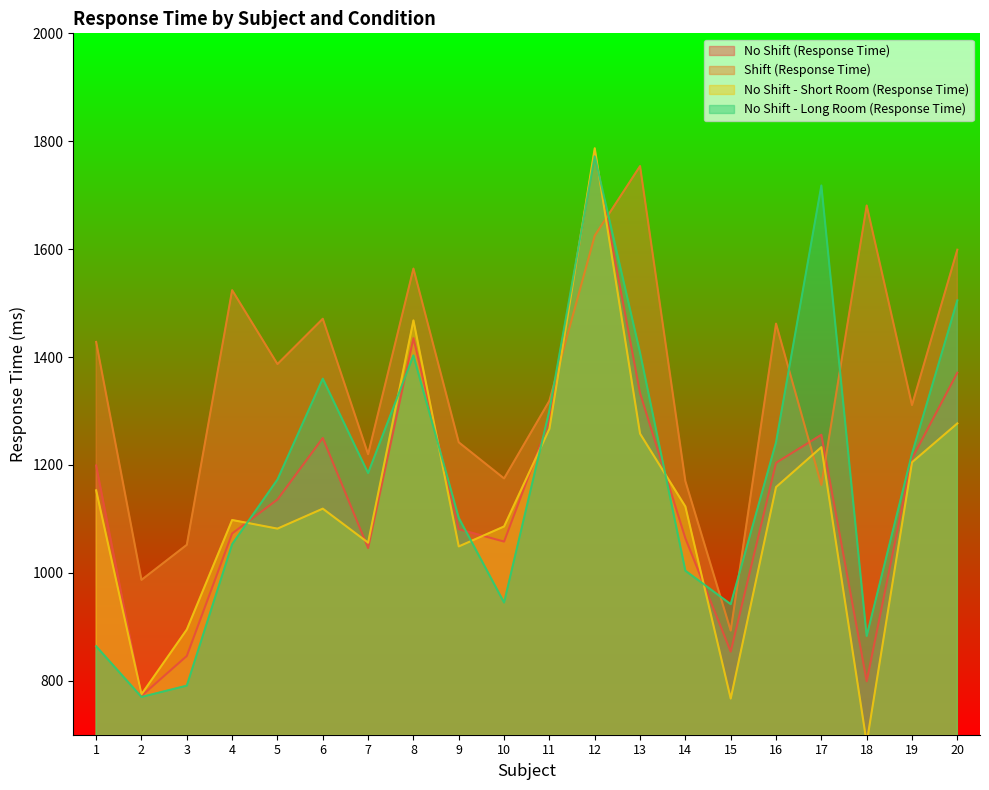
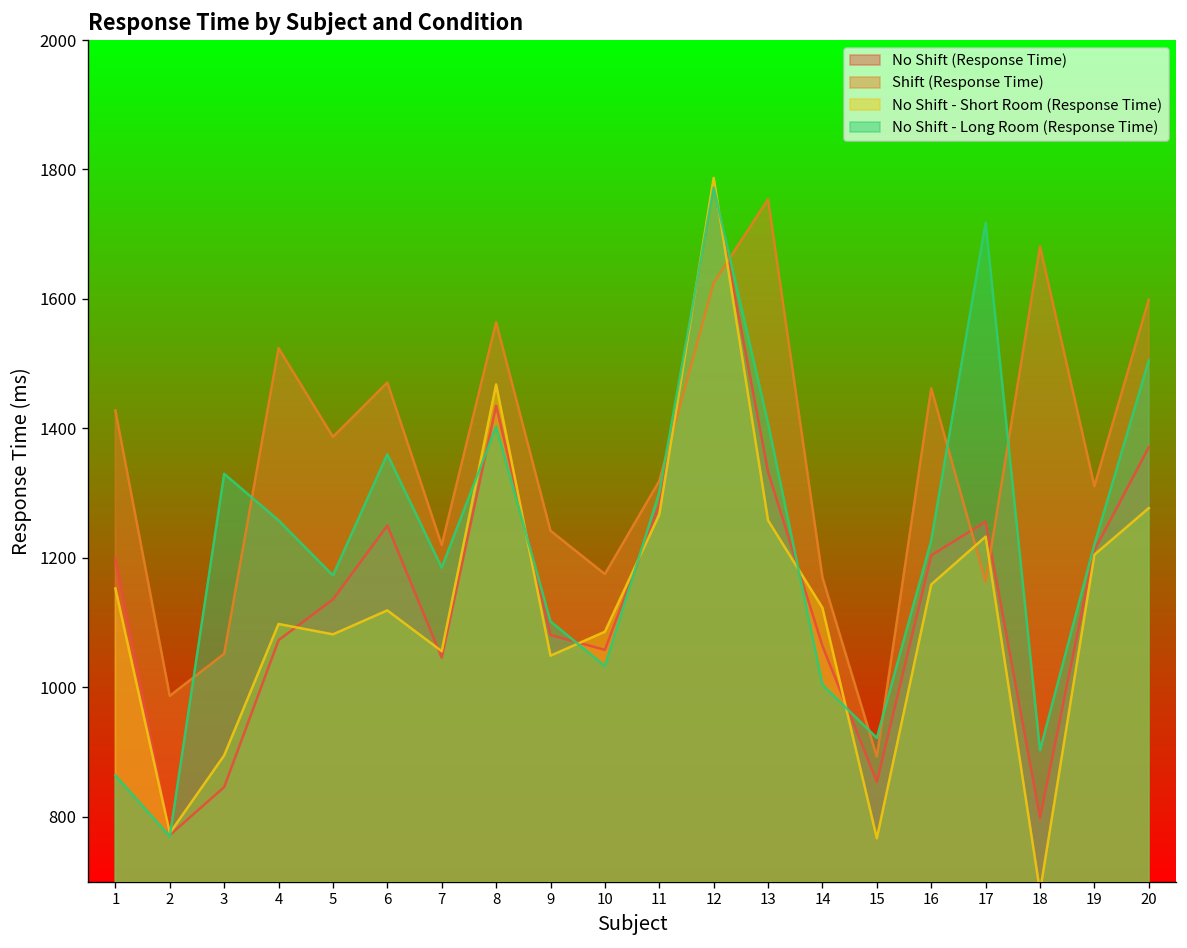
No Shift - Long Room (Response Time), 3: 790 -> 1330
No Shift - Long Room (Response Time), 4: 1050 -> 1260
No Shift - Long Room (Response Time), 10: 950 -> 1030
No Shift - Long Room (Response Time), 15: 940 -> 920
No Shift - Long Room (Response Time), 16: 1240 -> 1230
No Shift - Long Room (Response Time), 18: 880 -> 900
